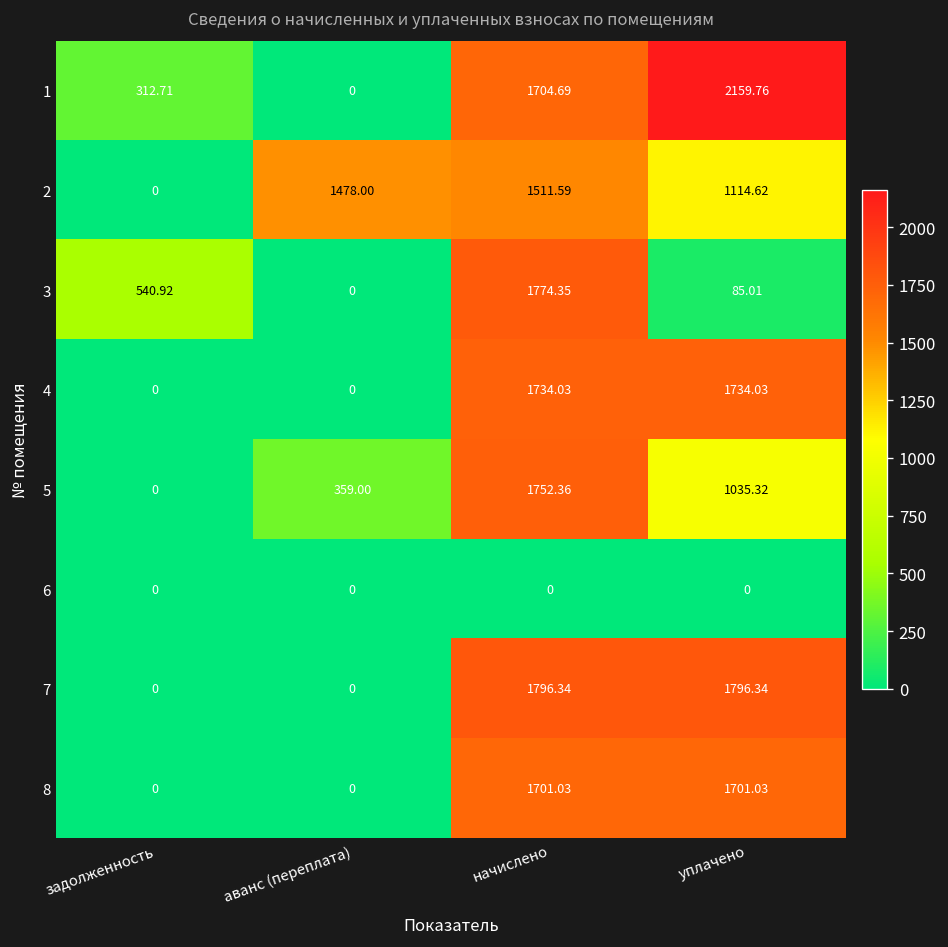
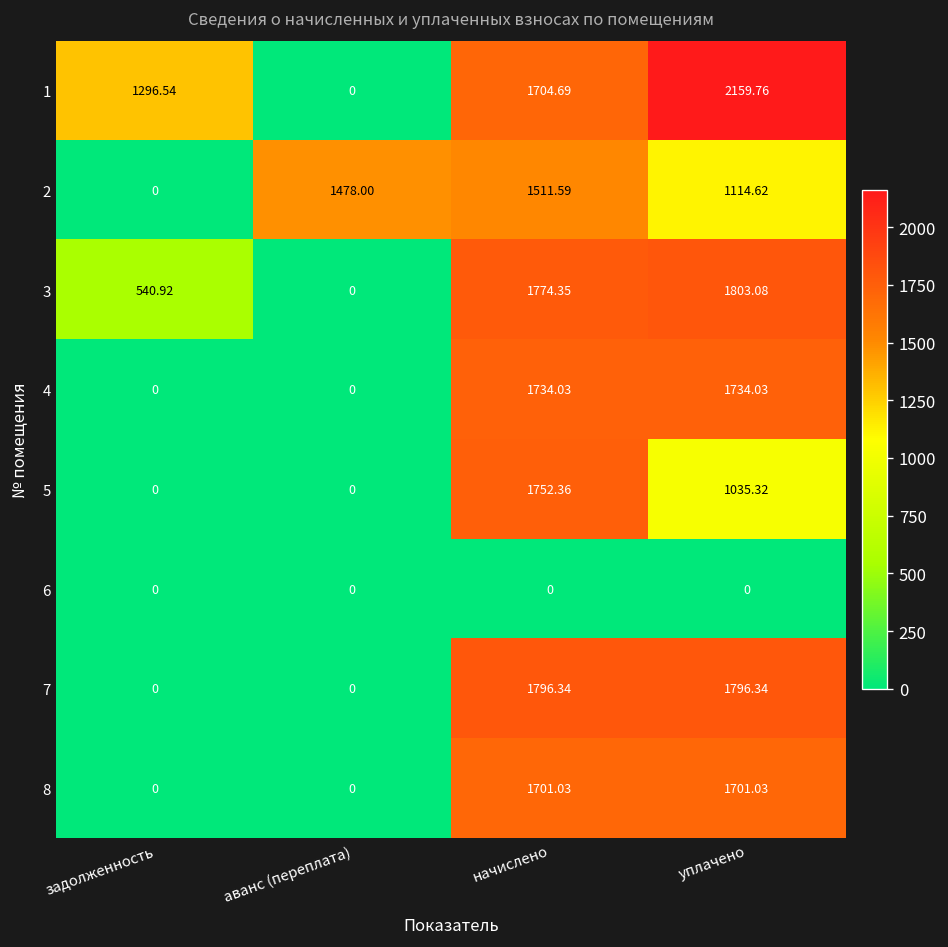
1, задолженность: 312.71 -> 1296.54
3, уплачено: 85.01 -> 1803.08
5, аванс (переплата): 359.00 -> 0
